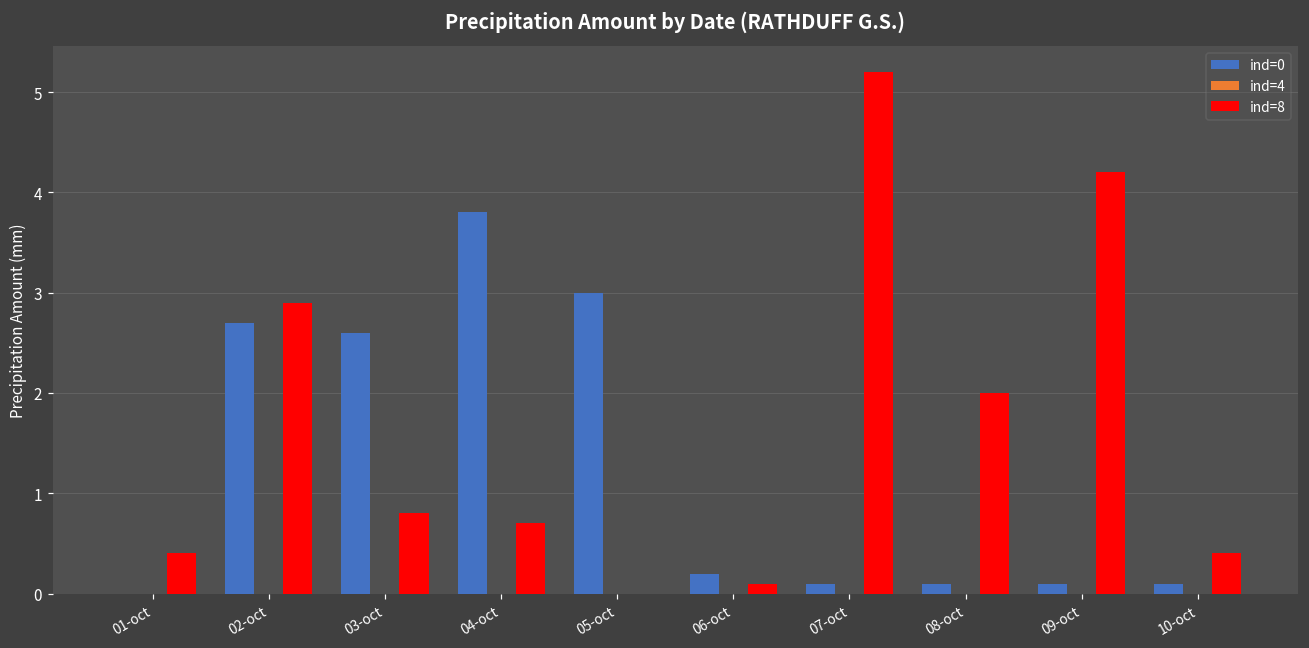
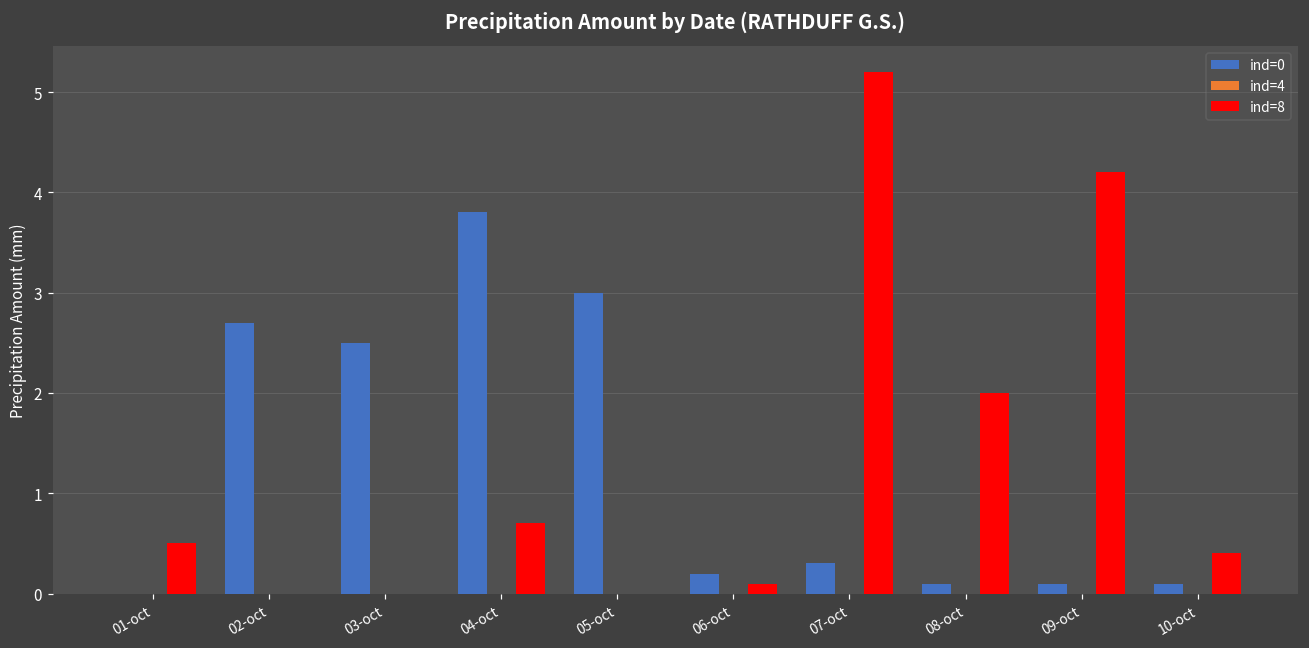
ind=8, 01-oct: 0.4 -> 0.5
ind=8, 02-oct: 2.9 -> 0.0
ind=0, 03-oct: 2.6 -> 2.5
ind=8, 03-oct: 0.8 -> 0.0
ind=0, 07-oct: 0.1 -> 0.3
